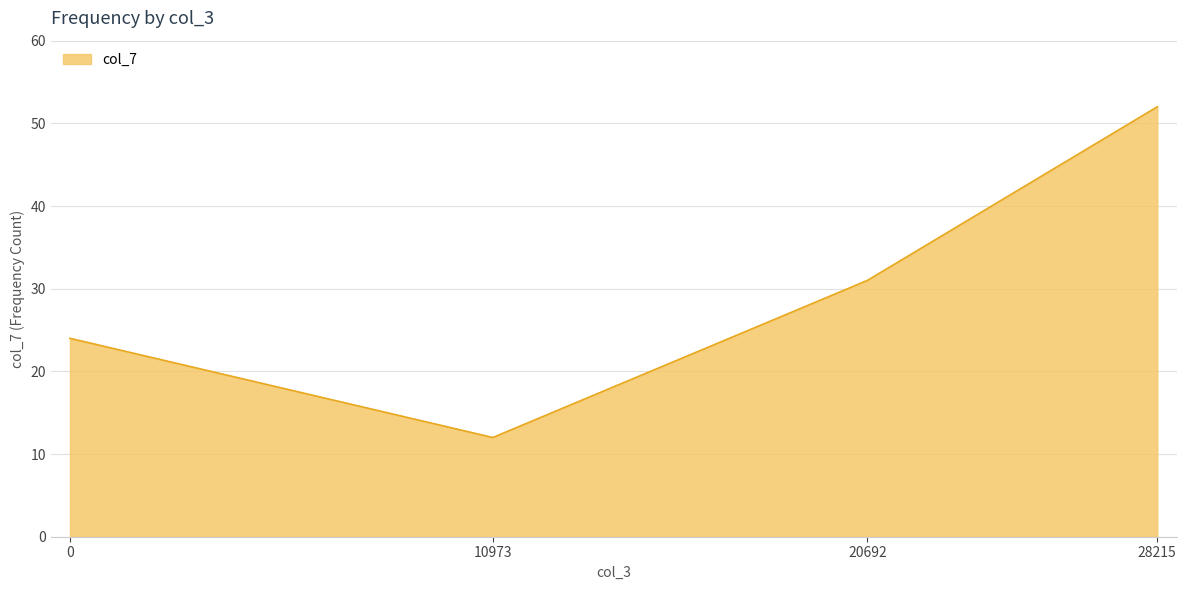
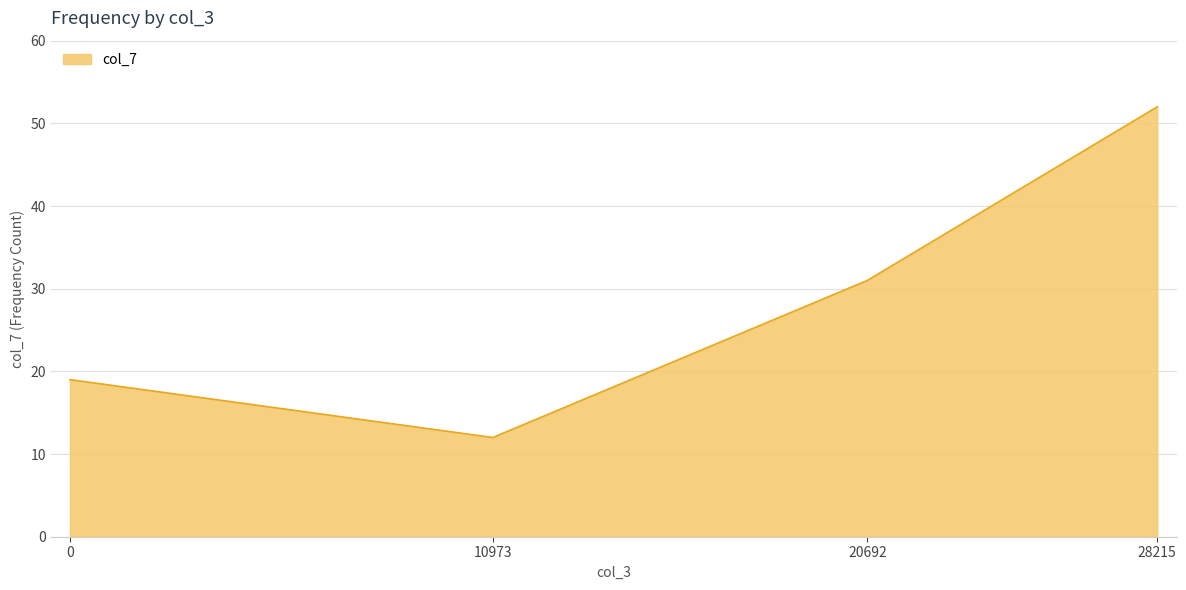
0: 24 -> 19
